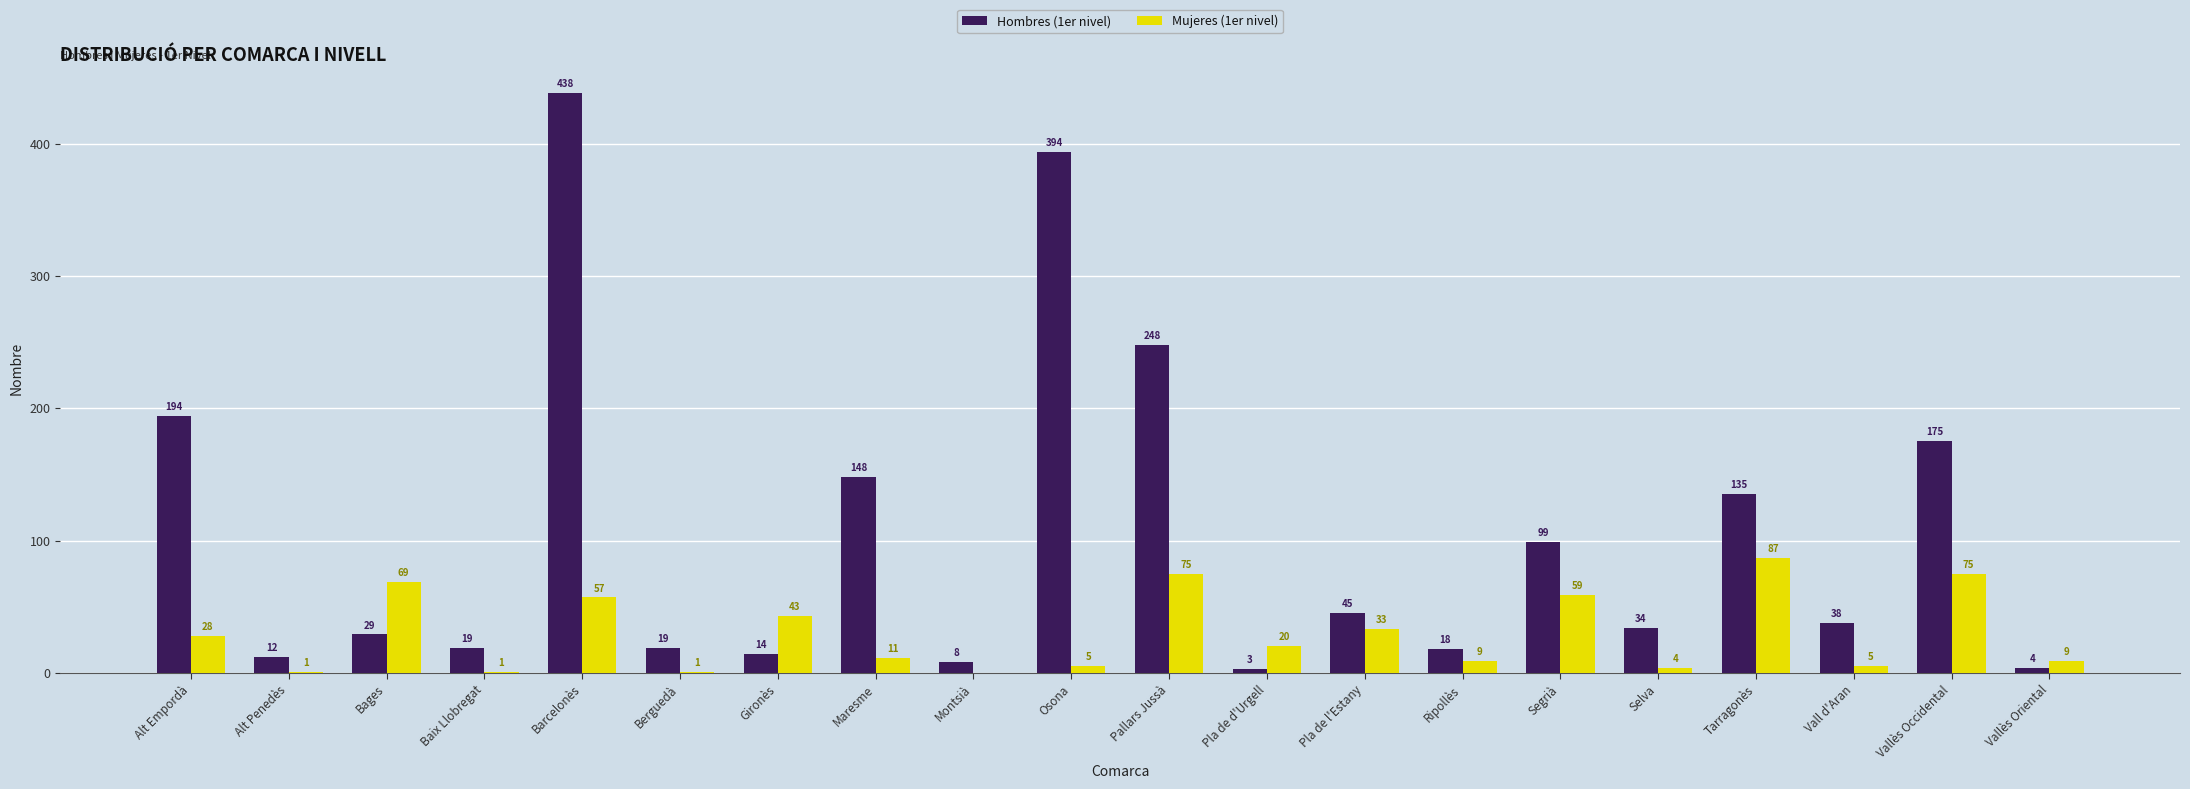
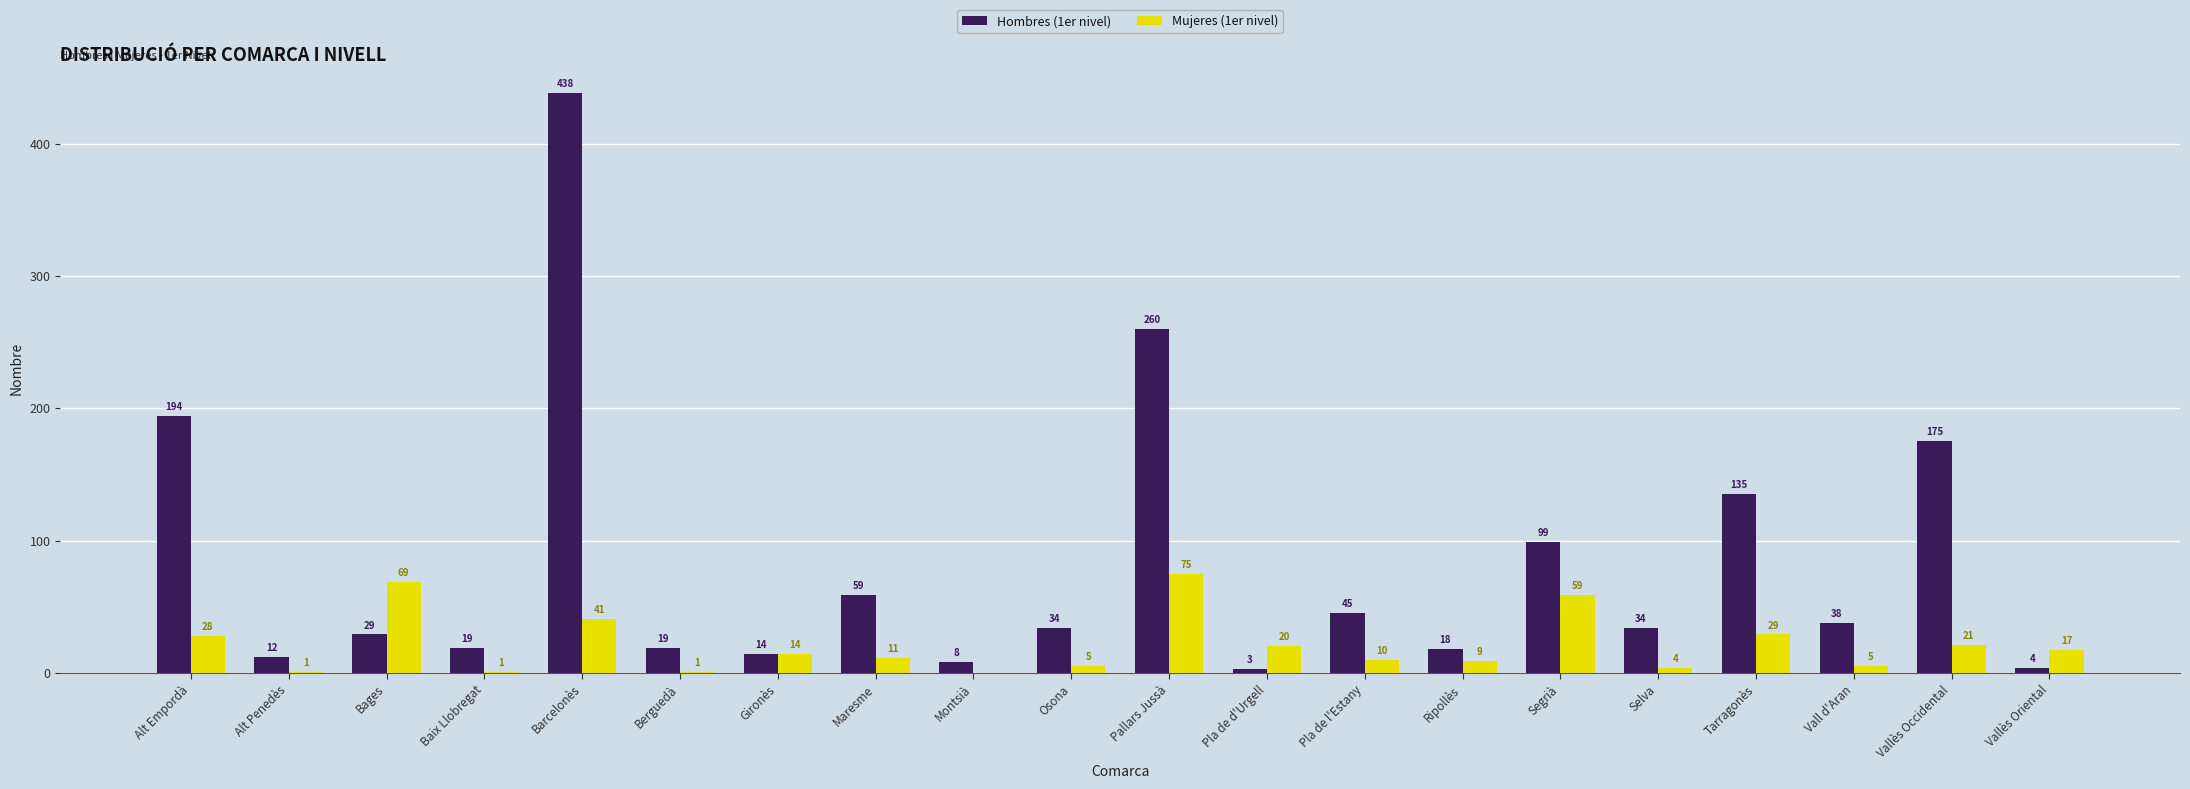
Mujeres (1er nivel), Barcelonès: 57 -> 41
Mujeres (1er nivel), Gironès: 43 -> 14
Hombres (1er nivel), Maresme: 148 -> 59
Hombres (1er nivel), Osona: 394 -> 34
Hombres (1er nivel), Pallars Jussà: 248 -> 260
Mujeres (1er nivel), Pla de l'Estany: 33 -> 10
Mujeres (1er nivel), Tarragonès: 87 -> 29
Mujeres (1er nivel), Vallès Occidental: 75 -> 21
Mujeres (1er nivel), Vallès Oriental: 9 -> 17
